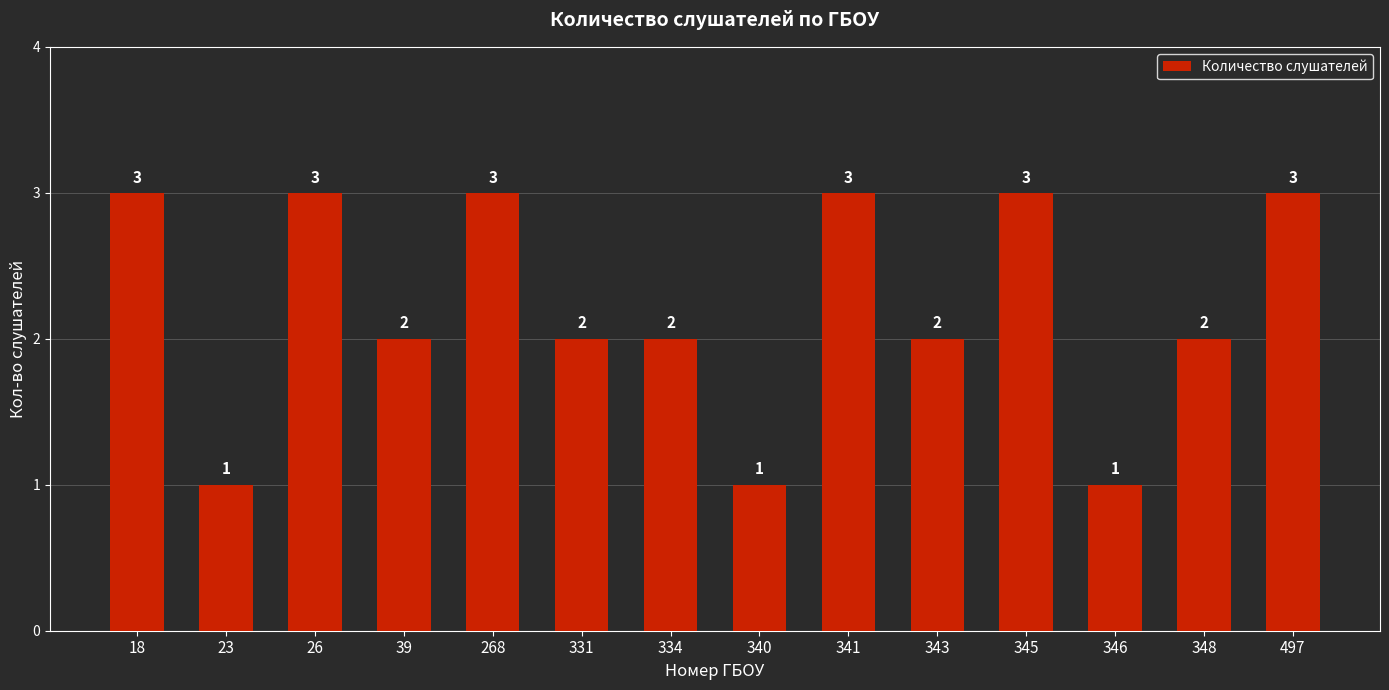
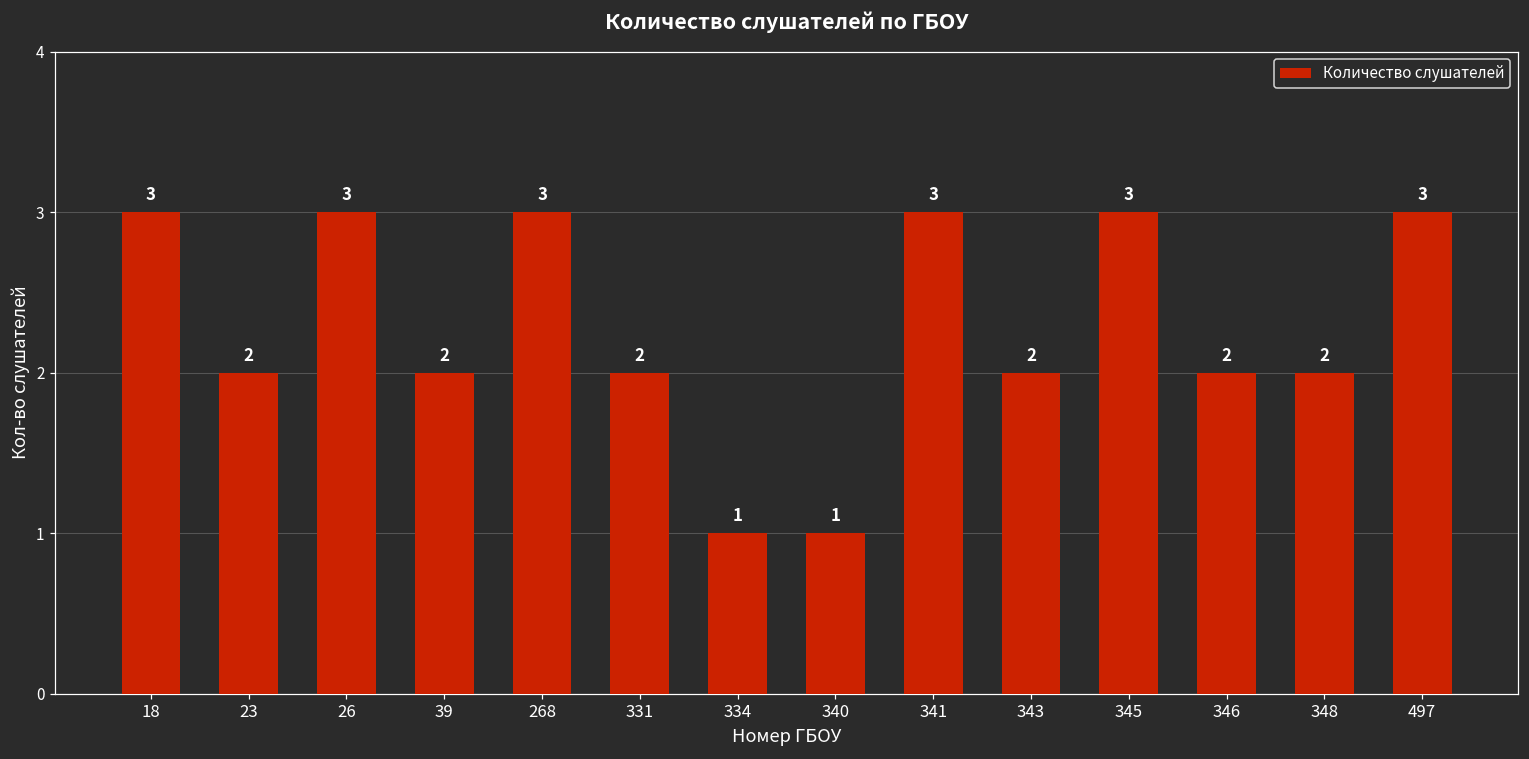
23: 1 -> 2
334: 2 -> 1
346: 1 -> 2
